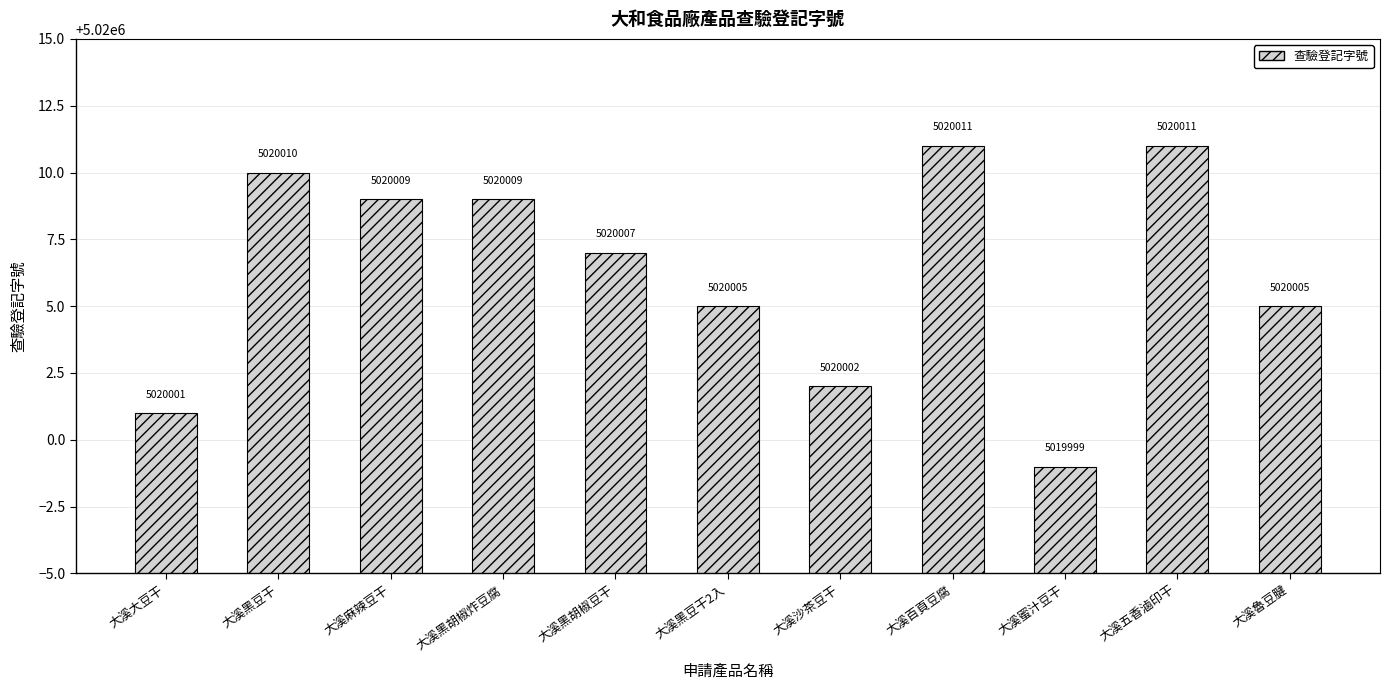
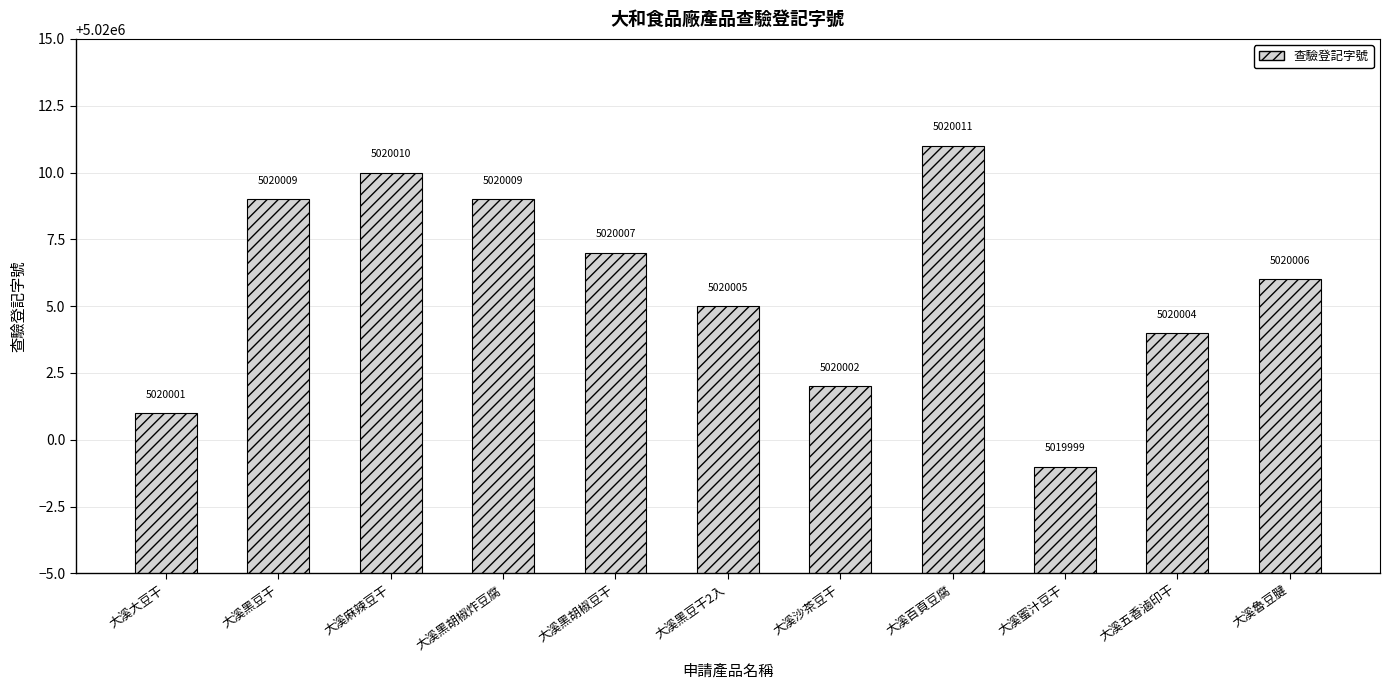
大溪黑豆干: 5020010 -> 5020009
大溪麻辣豆干: 5020009 -> 5020010
大溪五香滷印干: 5020011 -> 5020004
大溪魯豆腱: 5020005 -> 5020006
